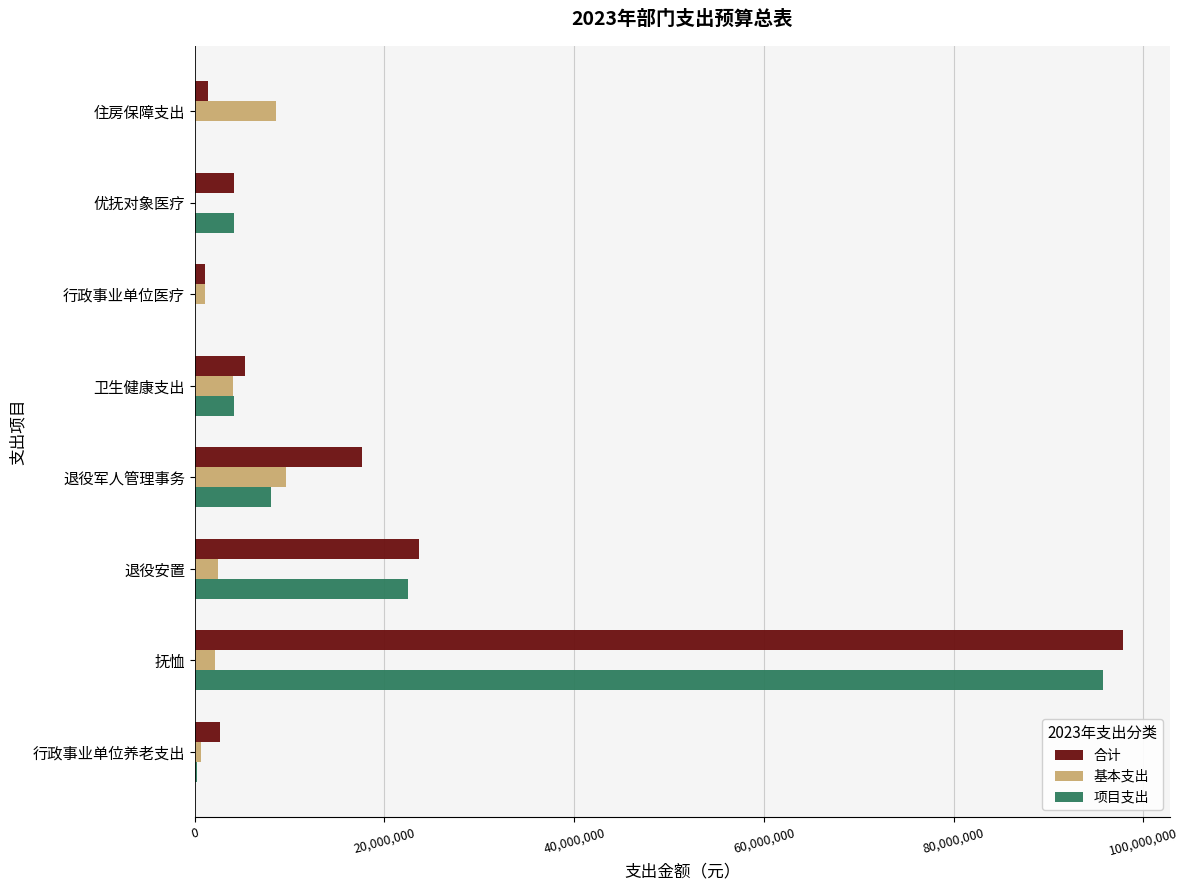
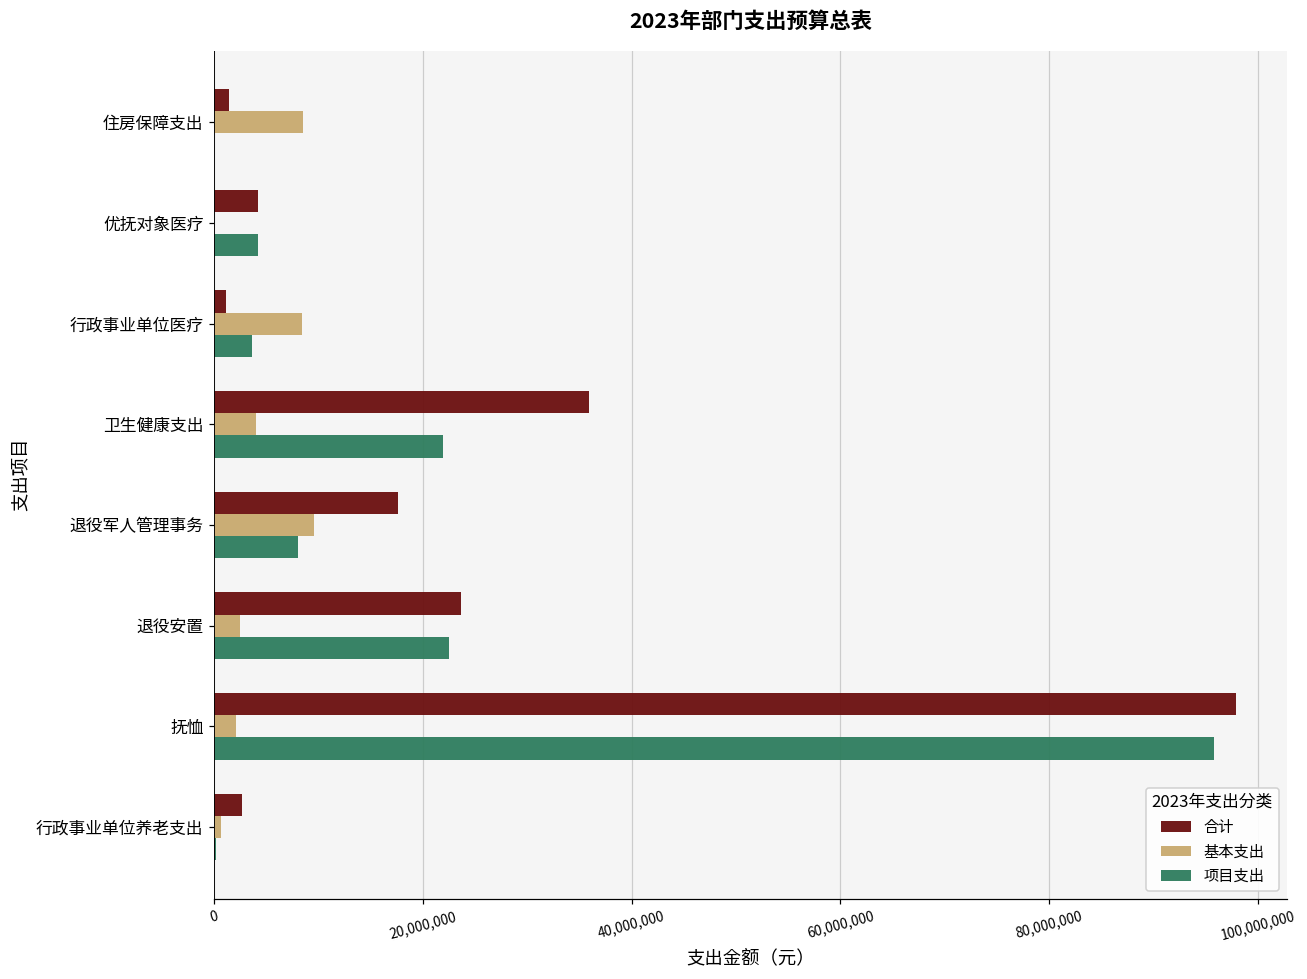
基本支出, 行政事业单位医疗: 1,000,000 -> 8,000,000
项目支出, 行政事业单位医疗: 0 -> 4,000,000
合计, 卫生健康支出: 5,000,000 -> 36,000,000
项目支出, 卫生健康支出: 4,000,000 -> 22,000,000
